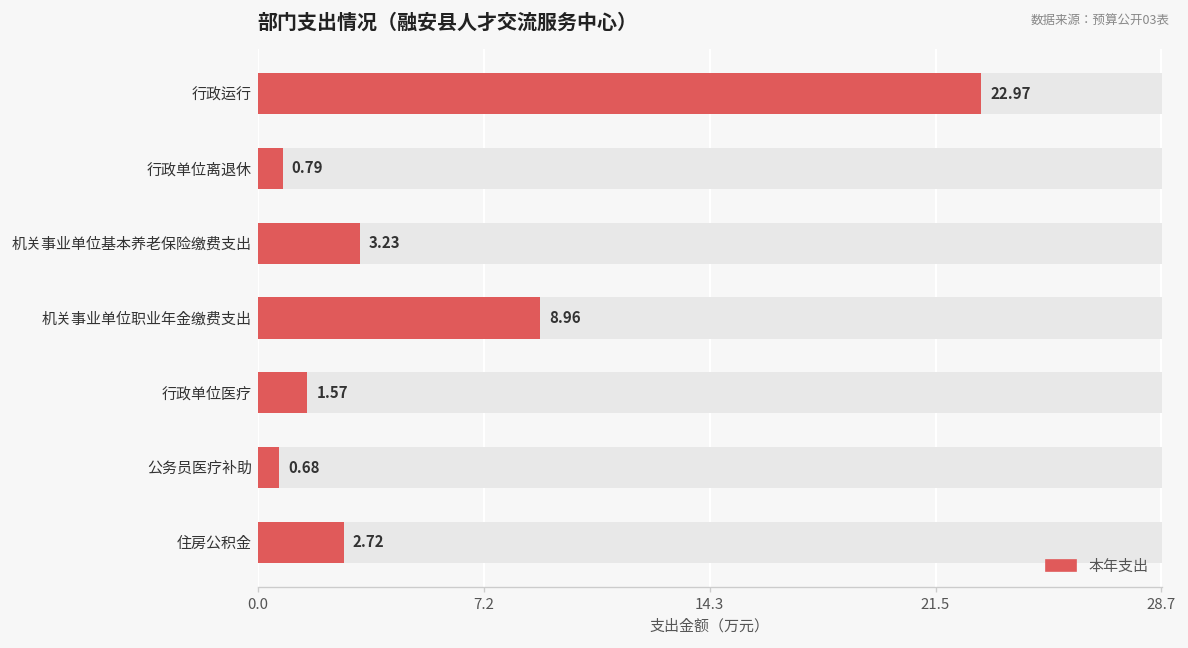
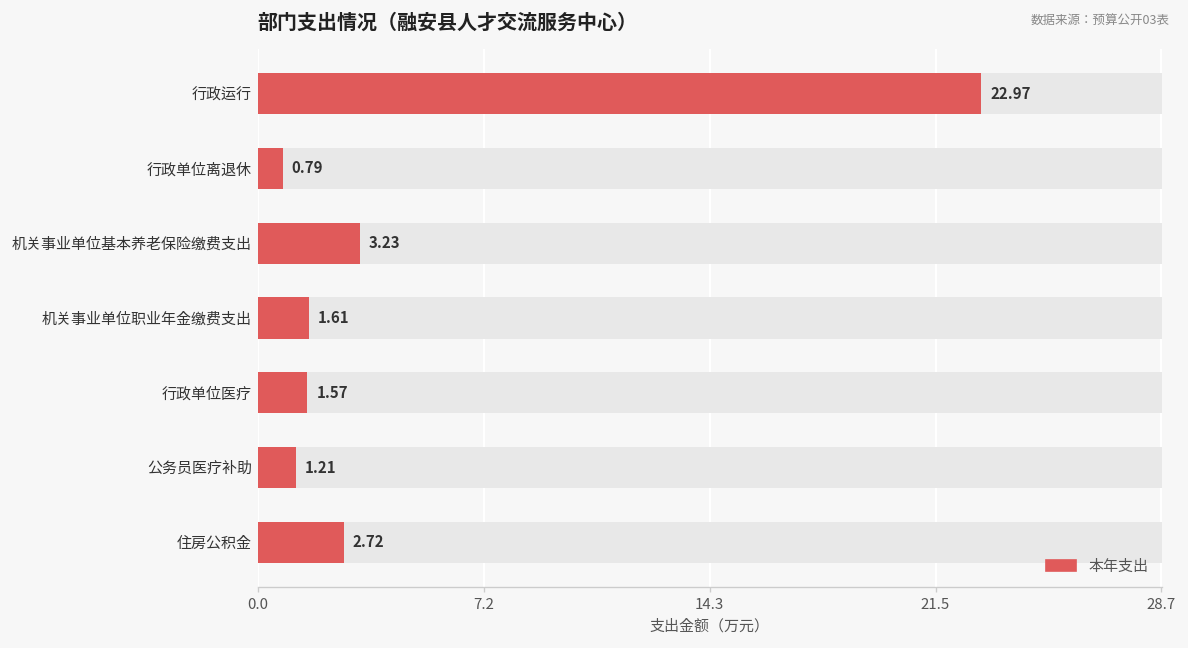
本年支出, 机关事业单位职业年金缴费支出: 8.96 -> 1.61
本年支出, 公务员医疗补助: 0.68 -> 1.21
